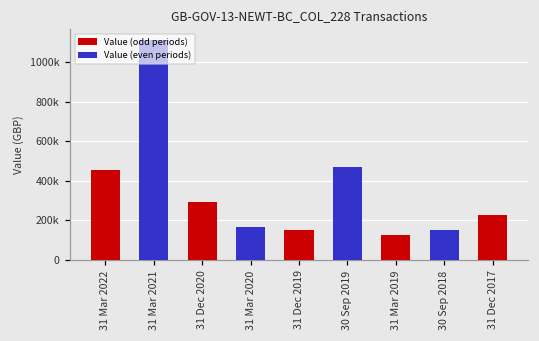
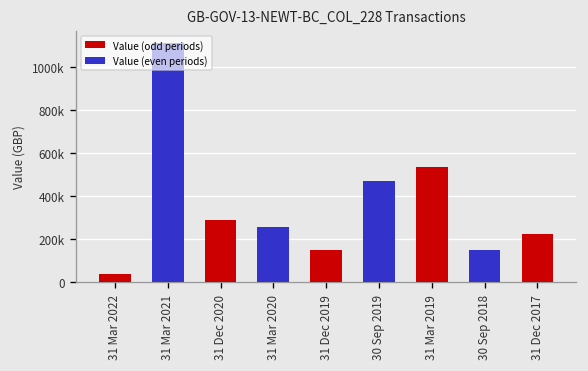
Value (odd periods), 31 Mar 2022: 450000 -> 40000
Value (even periods), 31 Mar 2020: 160000 -> 260000
Value (odd periods), 31 Mar 2019: 120000 -> 540000
